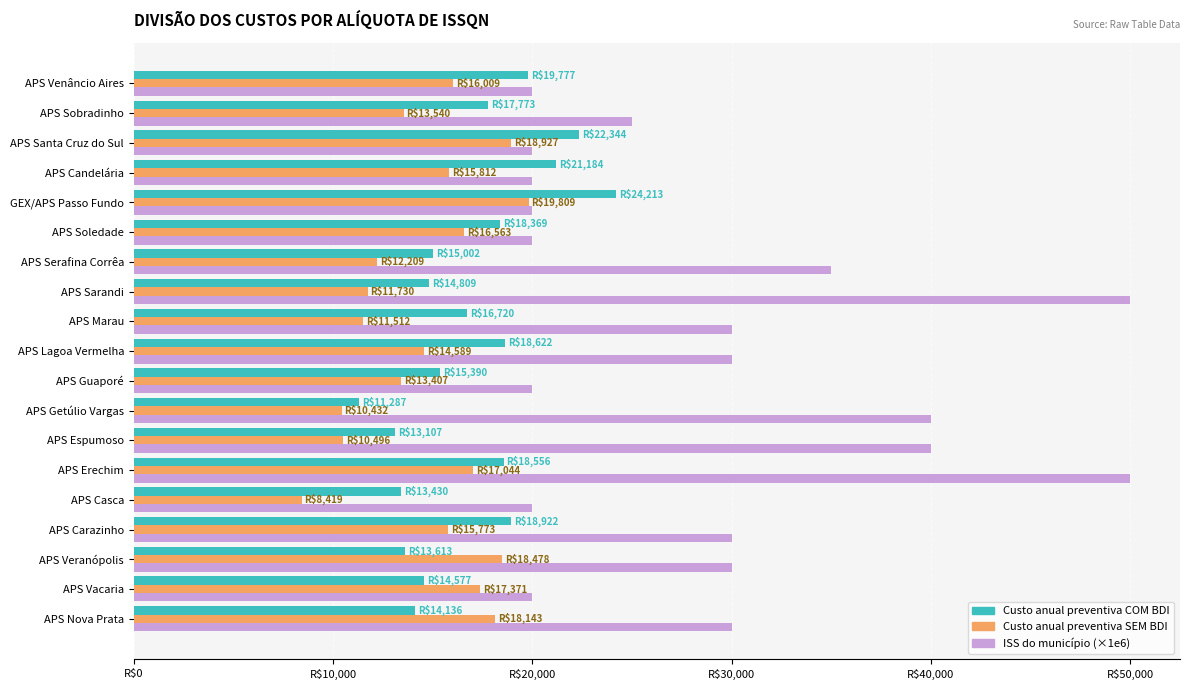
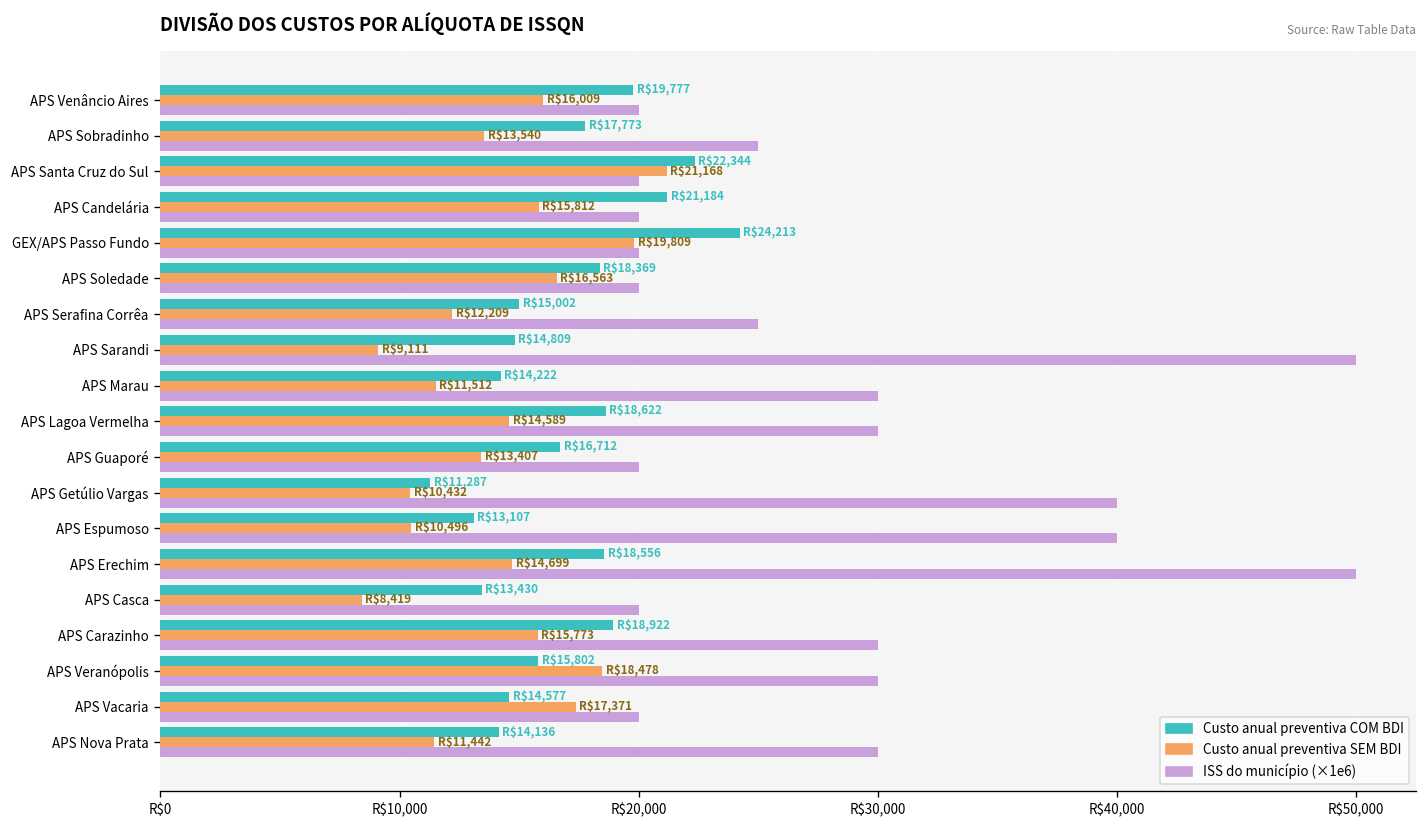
Custo anual preventiva SEM BDI, APS Santa Cruz do Sul: $18,927 -> $21,168
ISS do município (×1e6), APS Serafina Corrêa: R$35,000 -> R$25,000
Custo anual preventiva SEM BDI, APS Sarandi: $11,730 -> $9,111
Custo anual preventiva COM BDI, APS Marau: $16,720 -> $14,222
Custo anual preventiva COM BDI, APS Guaporé: $15,390 -> $16,712
Custo anual preventiva SEM BDI, APS Erechim: $17,044 -> $14,699
Custo anual preventiva COM BDI, APS Veranópolis: $13,613 -> $15,802
Custo anual preventiva SEM BDI, APS Nova Prata: $18,143 -> $11,442
